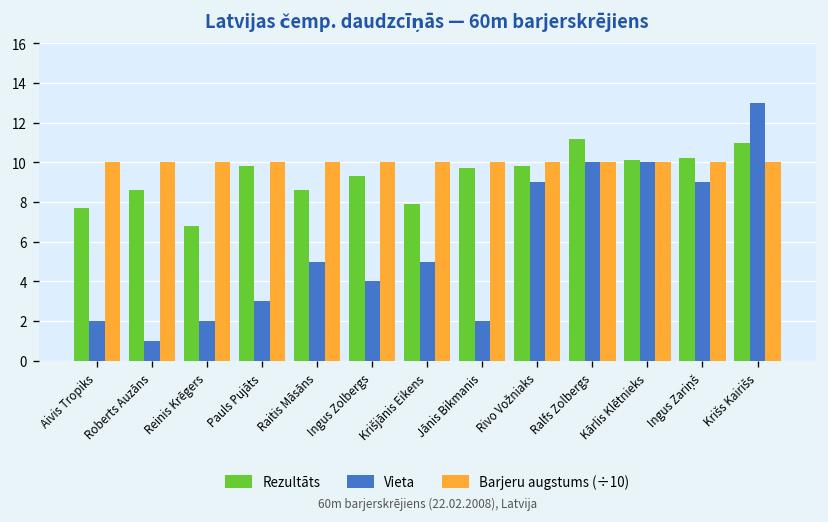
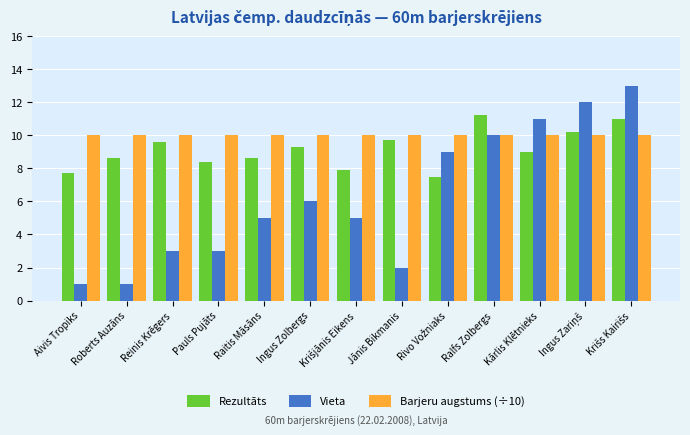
Vieta, Aivis Tropiks: 2 -> 1
Rezultāts, Reinis Krēgers: 6.8 -> 9.6
Vieta, Reinis Krēgers: 2 -> 3
Rezultāts, Pauls Pujāts: 9.8 -> 8.4
Vieta, Ingus Zolbergs: 4 -> 6
Rezultāts, Rivo Vožniaks: 9.8 -> 7.5
Rezultāts, Kārlis Klētnieks: 10.1 -> 9.0
Vieta, Kārlis Klētnieks: 10 -> 11
Vieta, Ingus Zariņš: 9 -> 12
